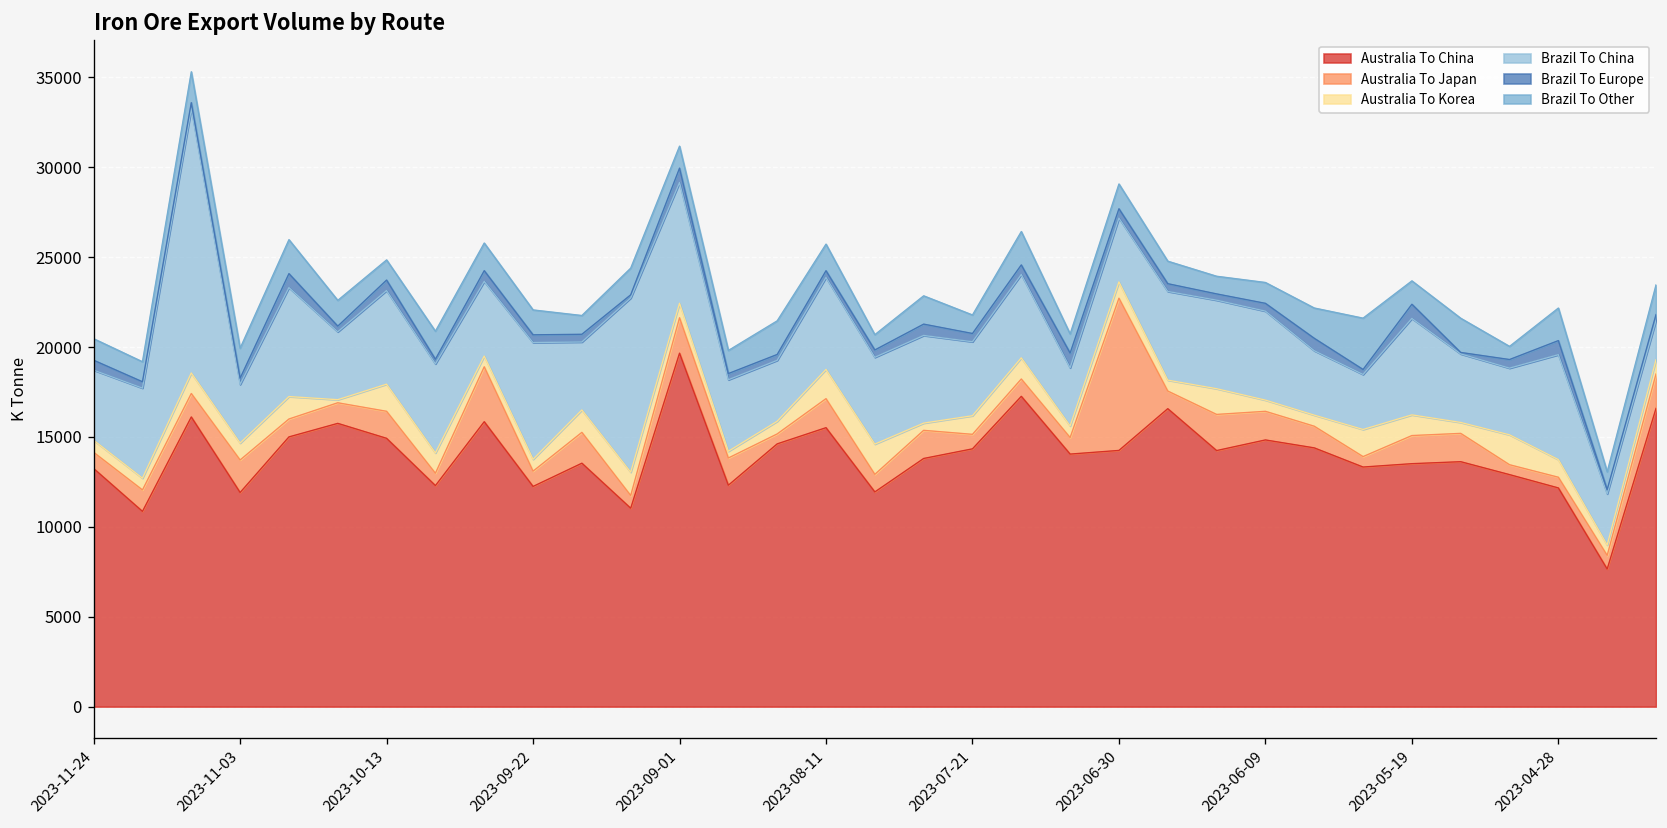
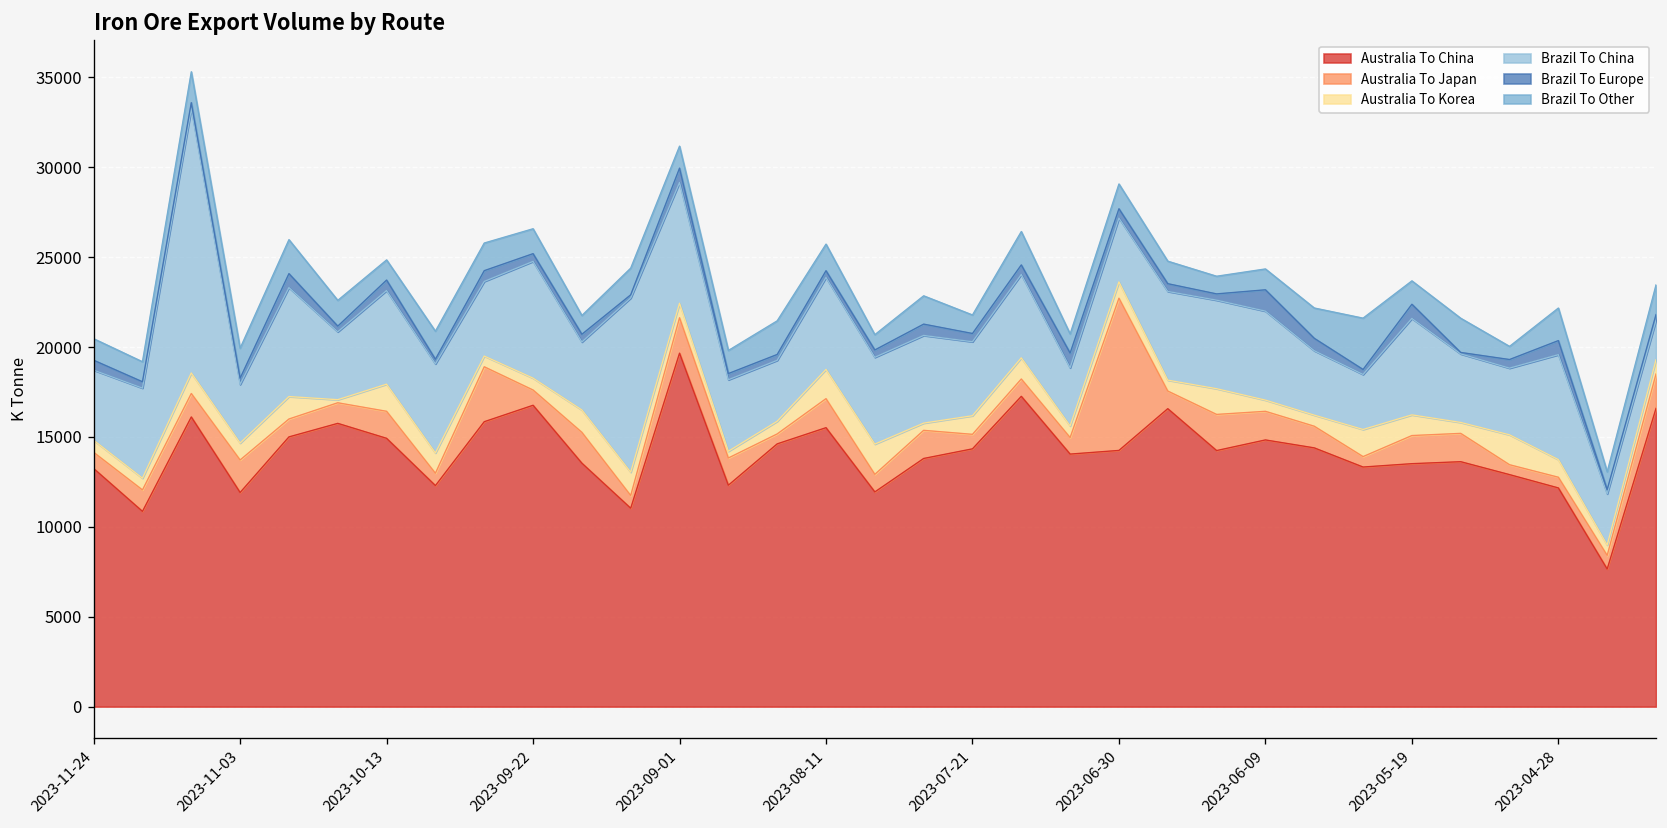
Australia To China, 2023-09-22: 12200 -> 16800
Brazil To Europe, 2023-06-09: 400 -> 1200
